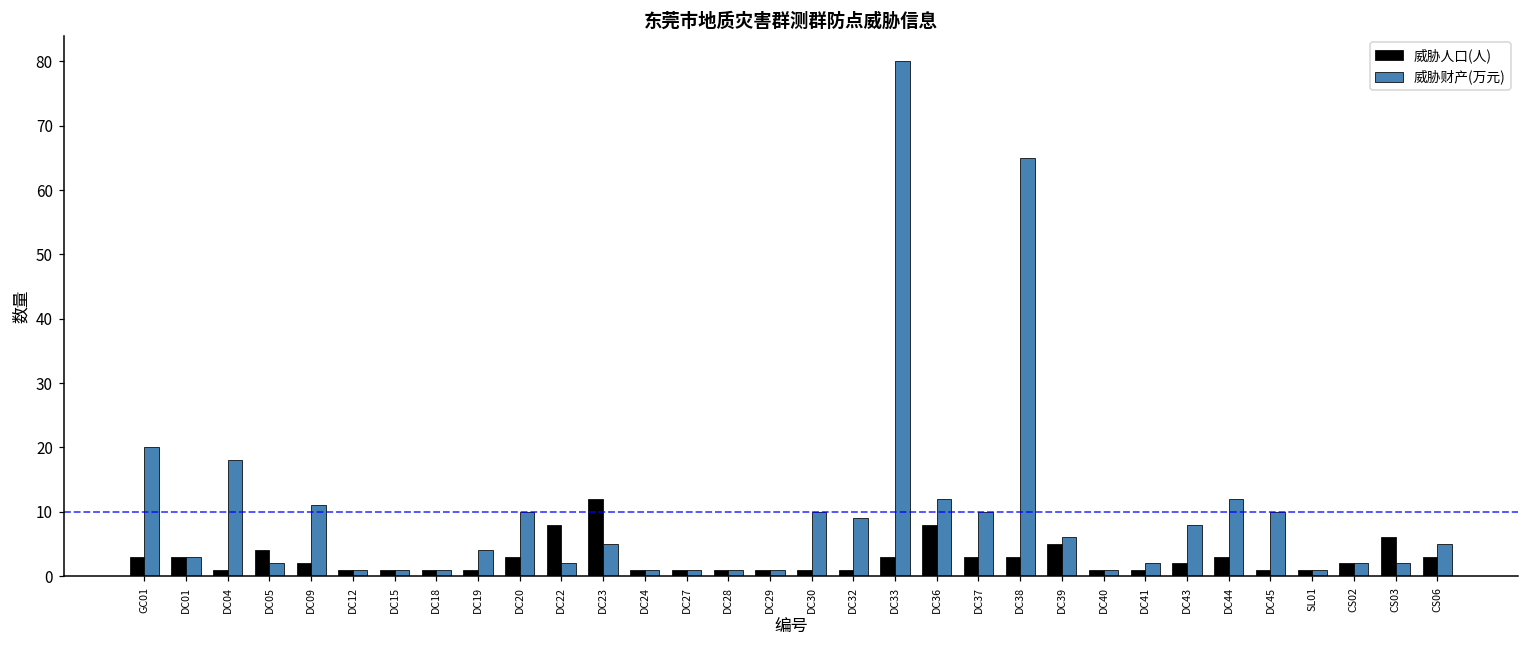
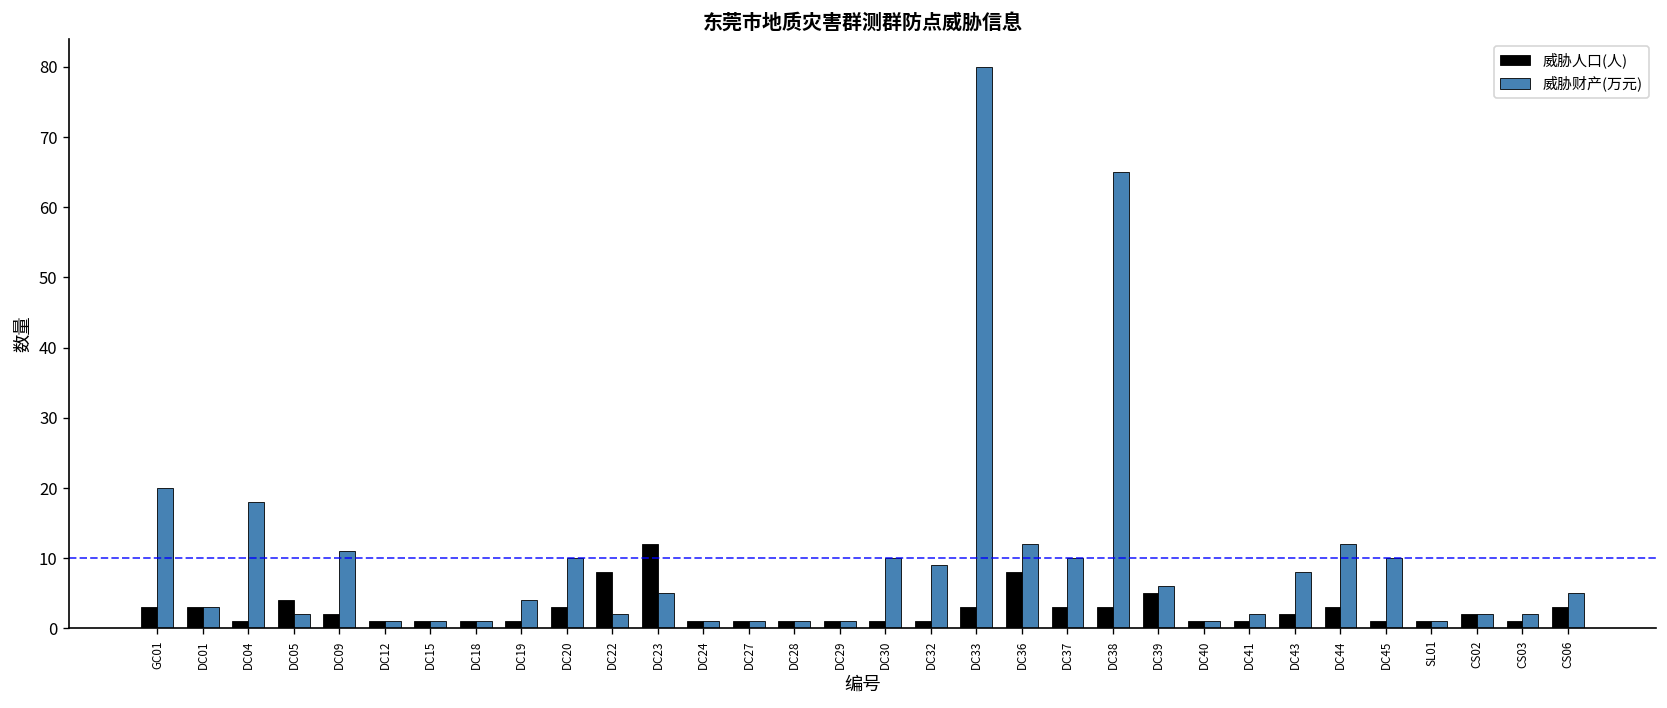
威胁人口(人), CS03: 6 -> 1
